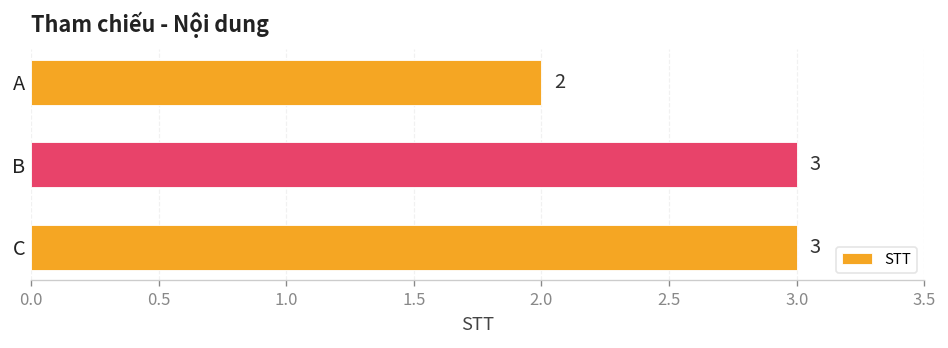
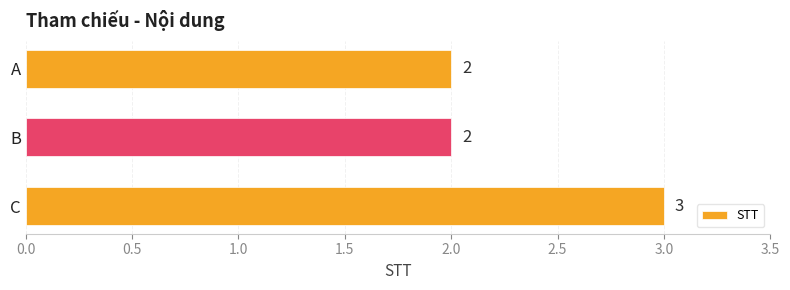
B: 3 -> 2
